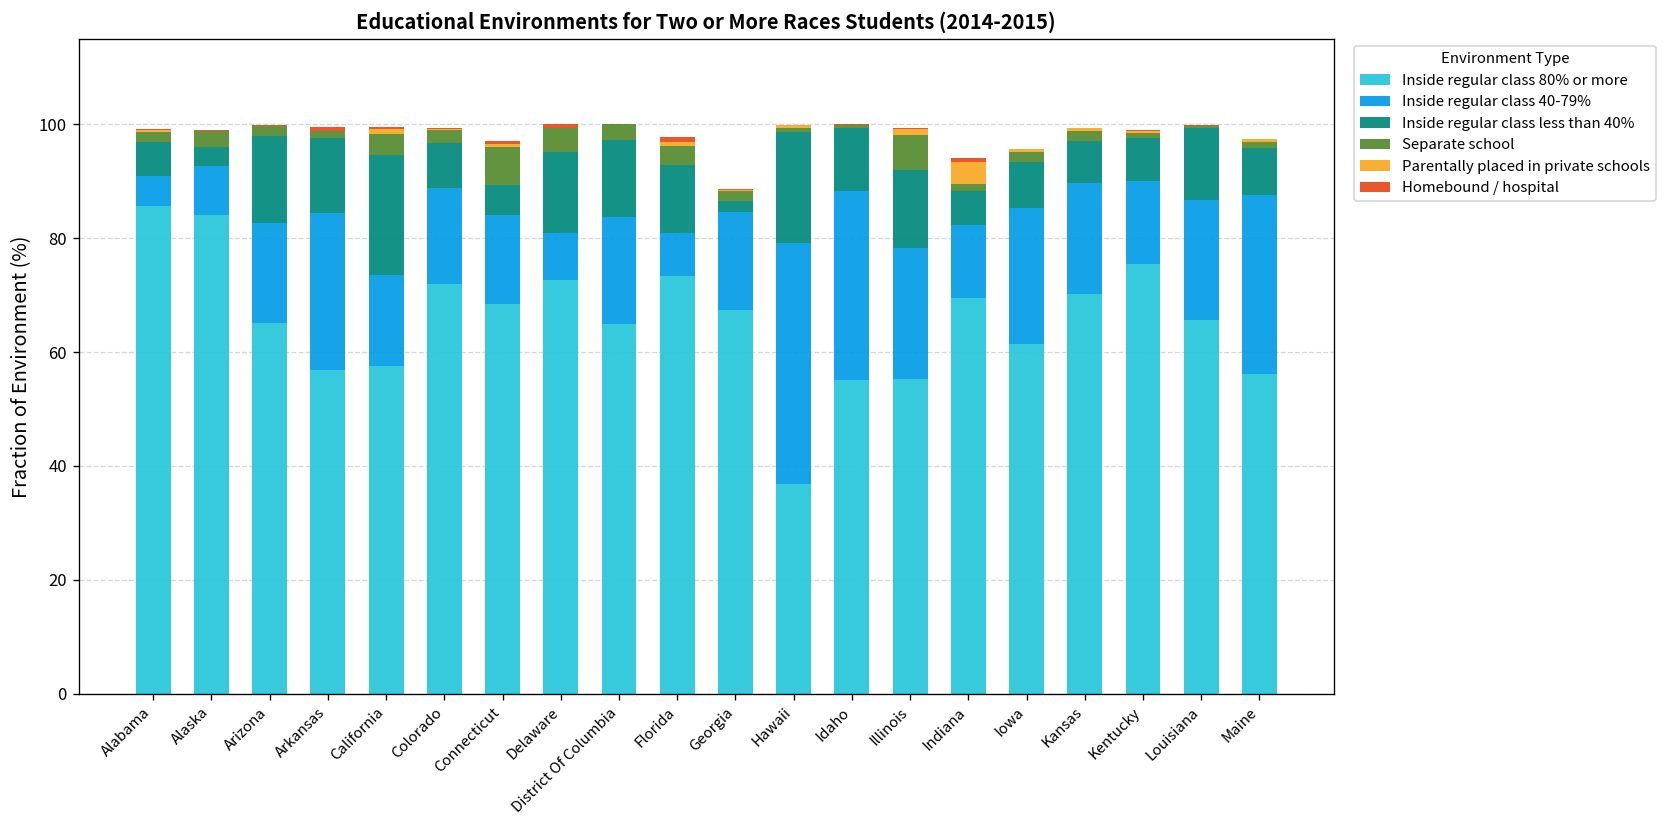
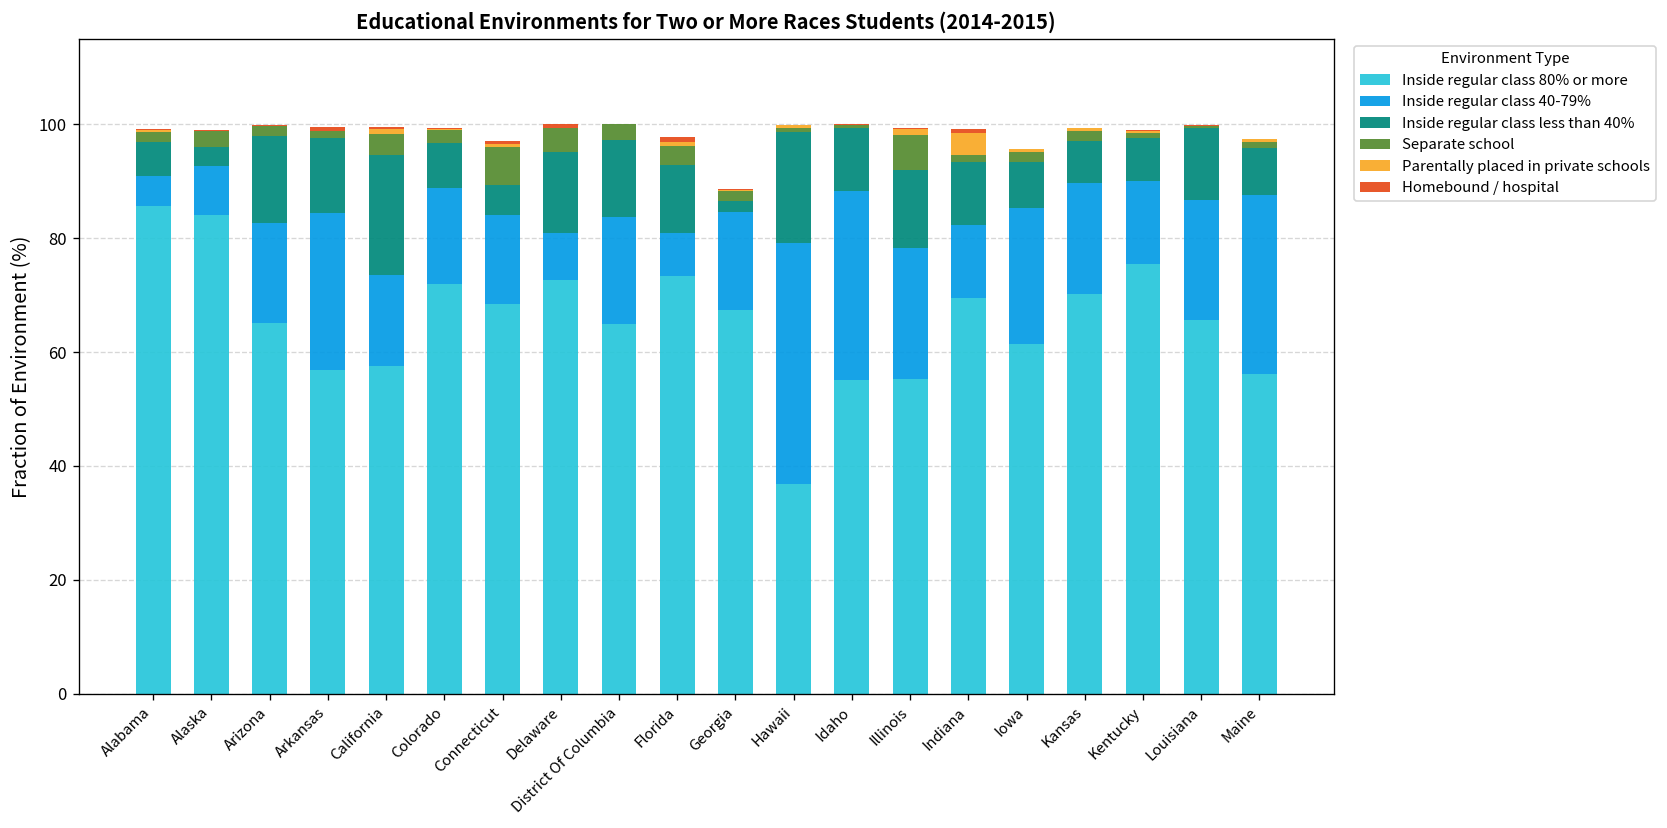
Inside regular class less than 40%, Indiana: 6 -> 11
